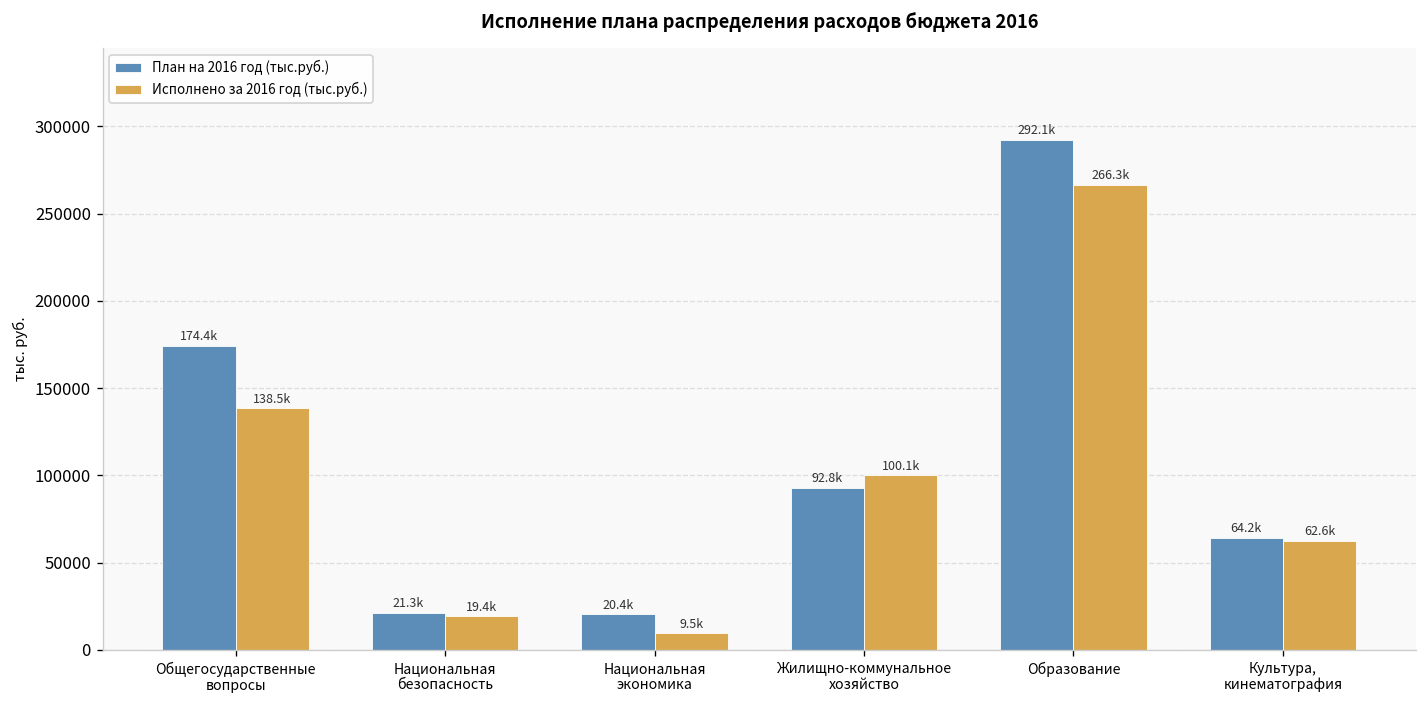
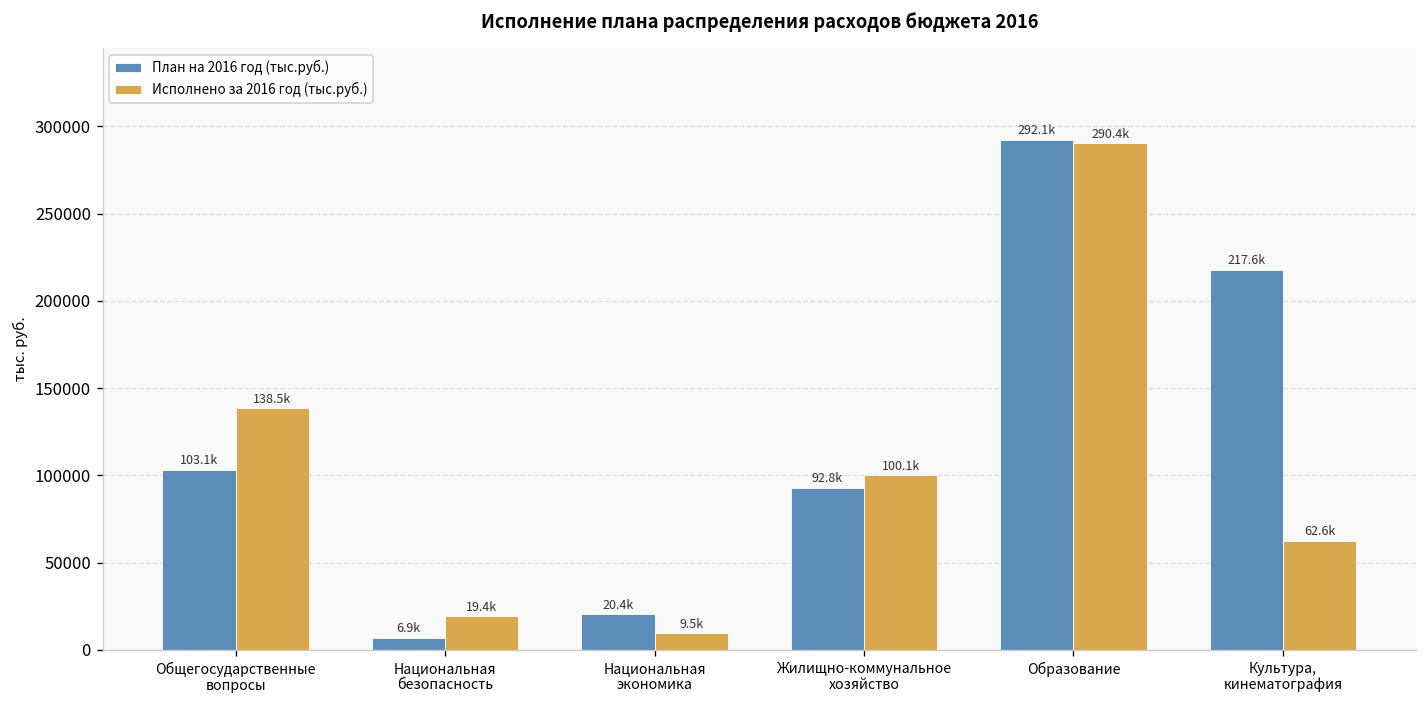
План на 2016 год (тыс.руб.), Общегосударственные вопросы: 174.4k -> 103.1k
План на 2016 год (тыс.руб.), Национальная безопасность: 21.3k -> 6.9k
Исполнено за 2016 год (тыс.руб.), Образование: 266.3k -> 290.4k
План на 2016 год (тыс.руб.), Культура, кинематография: 64.2k -> 217.6k
